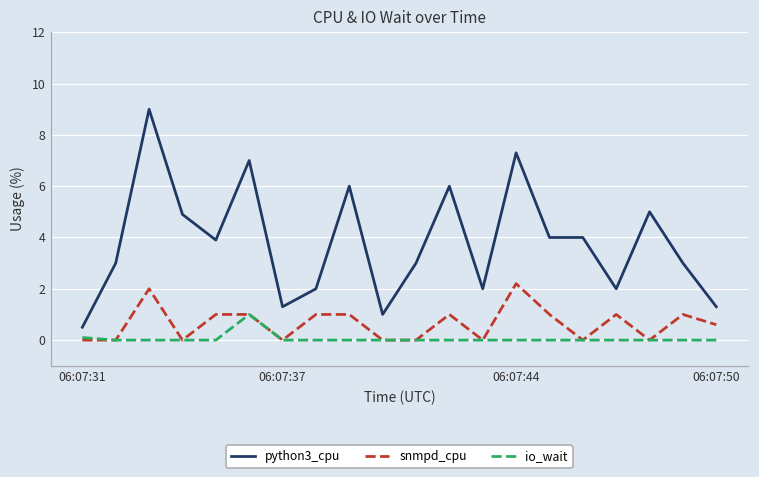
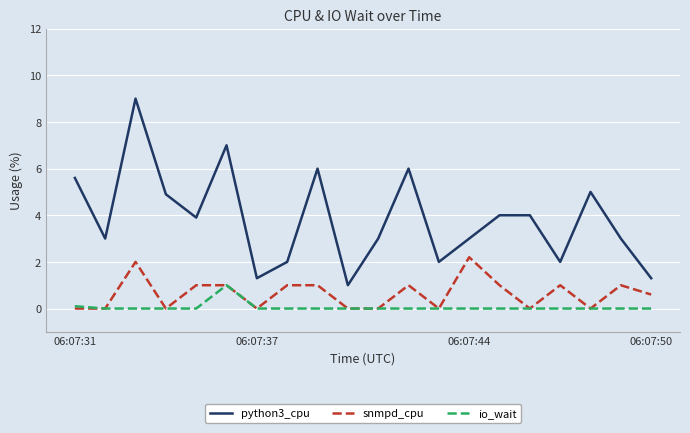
python3_cpu, 06:07:31: 0.5 -> 5.6
python3_cpu, 06:07:44: 7.3 -> 3.0
